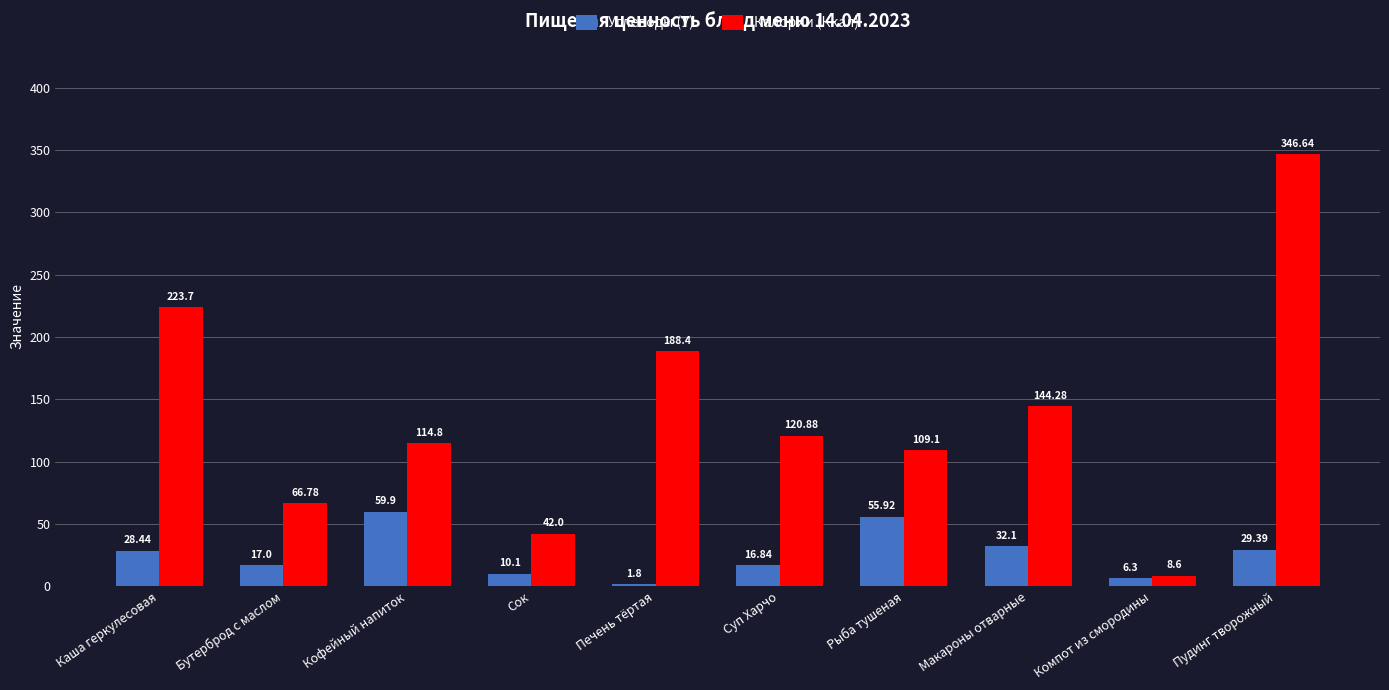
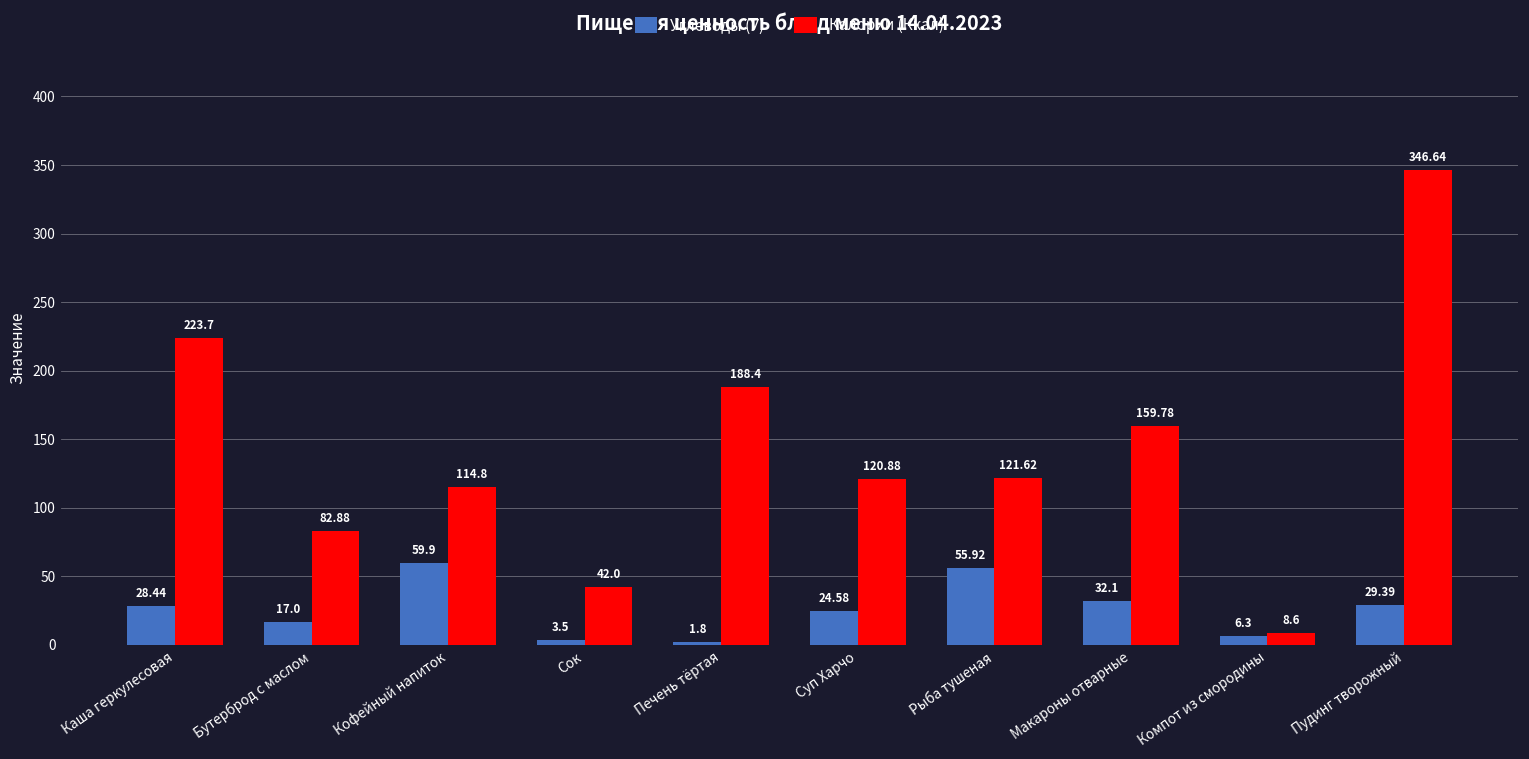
Калории (Ккал), Бутерброд с маслом: 66.78 -> 82.88
Углеводы (У), Сок: 10.1 -> 3.5
Углеводы (У), Суп Харчо: 16.84 -> 24.58
Калории (Ккал), Рыба тушеная: 109.1 -> 121.62
Калории (Ккал), Макароны отварные: 144.28 -> 159.78
